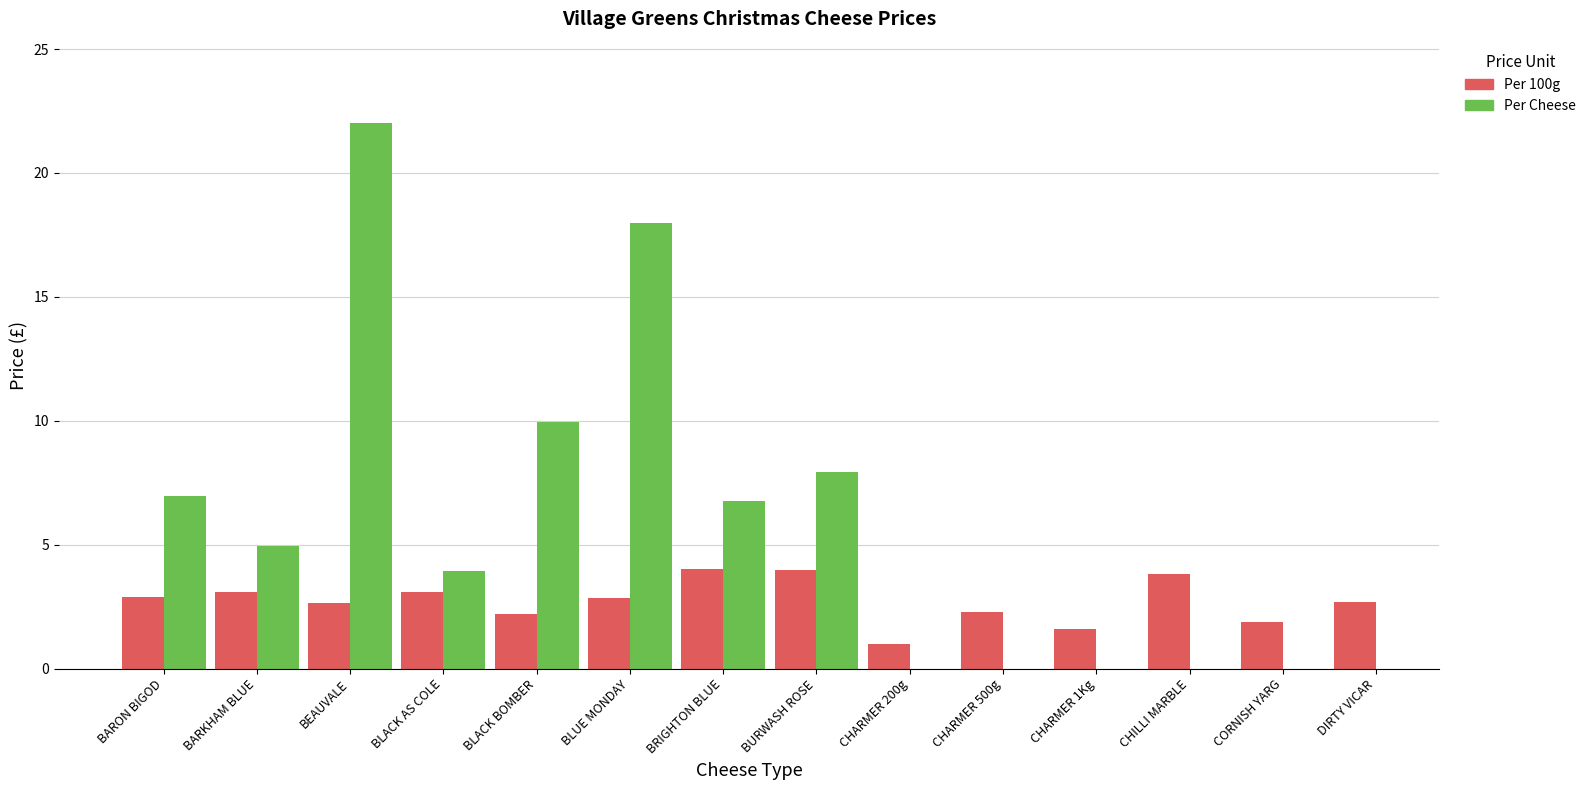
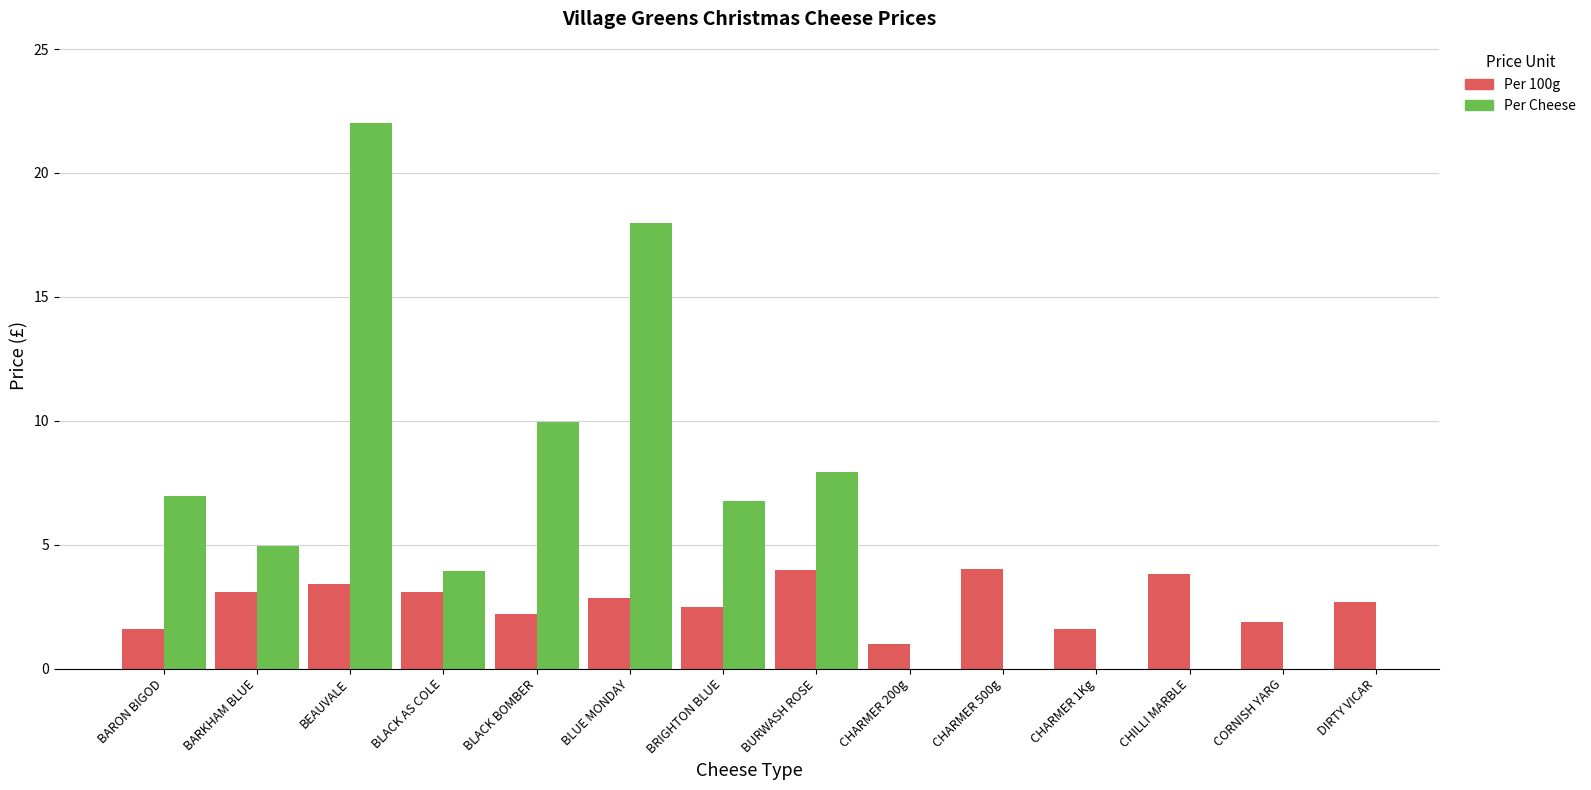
Per 100g, BARON BIGOD: 2.9 -> 1.6
Per 100g, BEAUVALE: 2.7 -> 3.4
Per 100g, BRIGHTON BLUE: 4.0 -> 2.5
Per 100g, CHARMER 500g: 2.3 -> 4.0
